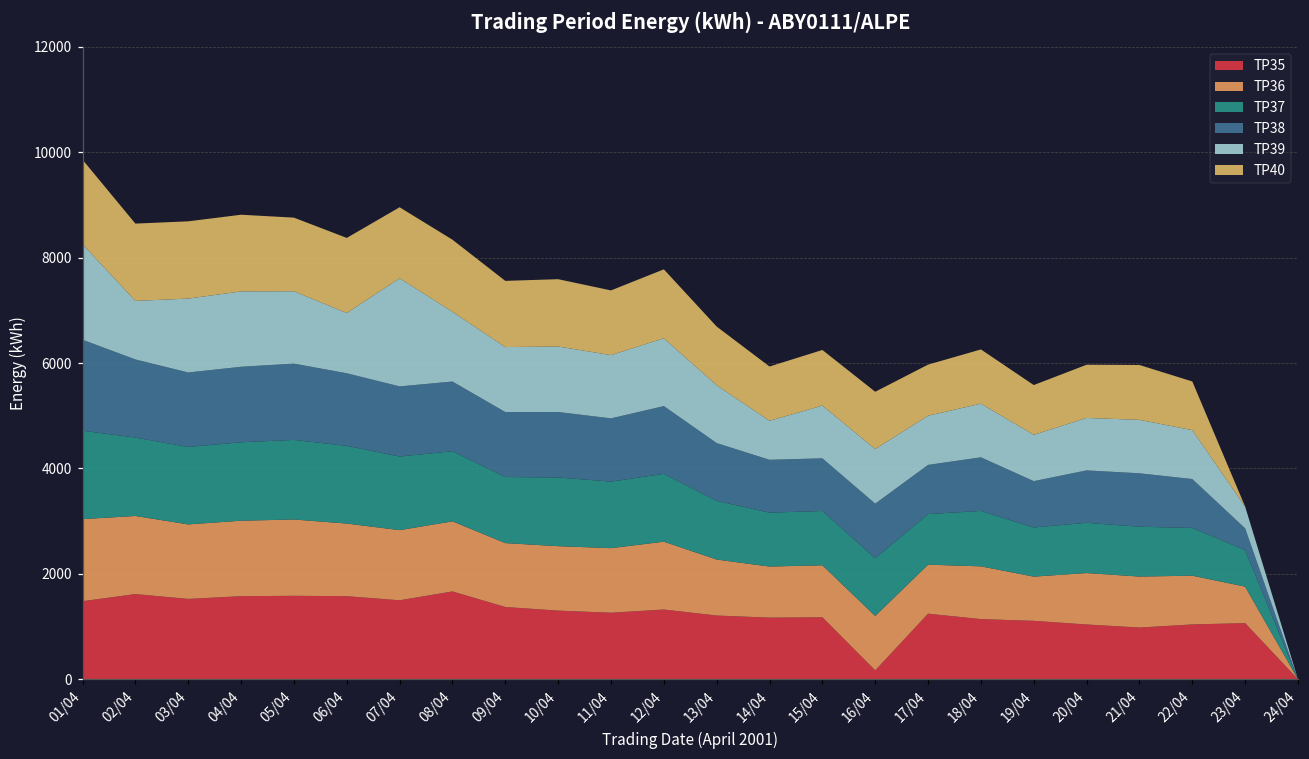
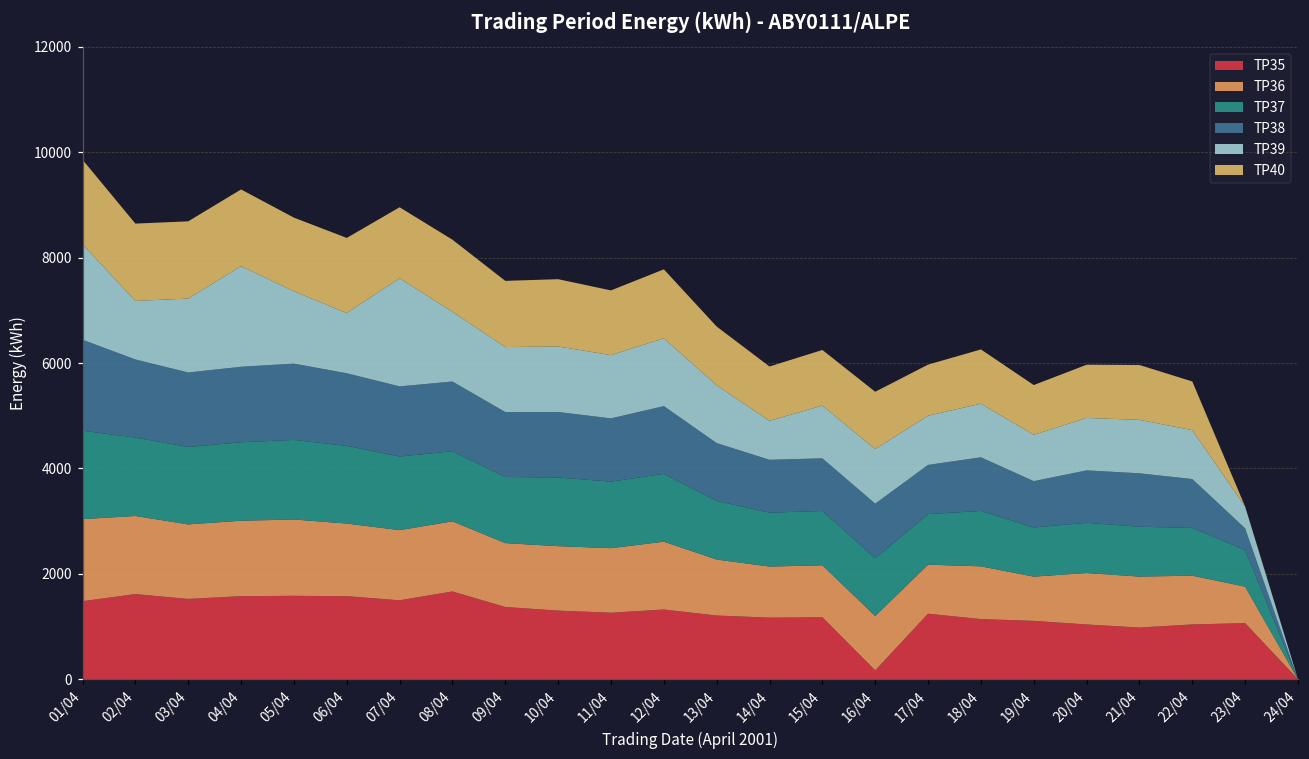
TP39, 04/04: 1400 -> 1900
